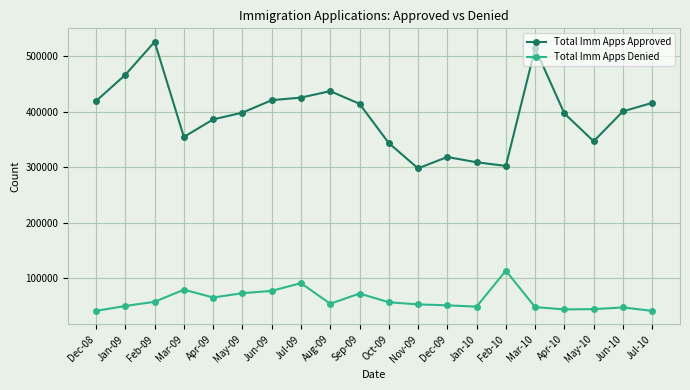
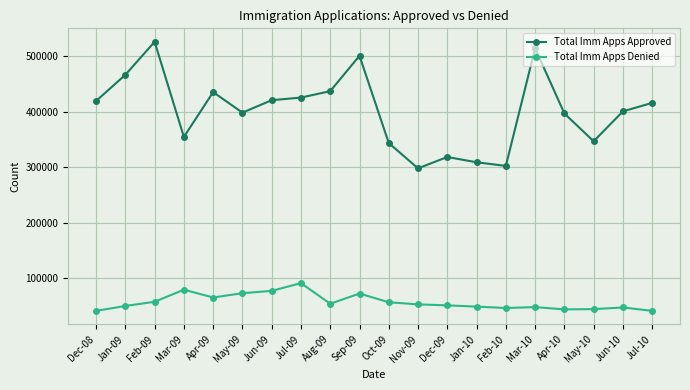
Total Imm Apps Approved, Apr-09: 390000 -> 440000
Total Imm Apps Approved, Sep-09: 410000 -> 500000
Total Imm Apps Denied, Feb-10: 110000 -> 50000
